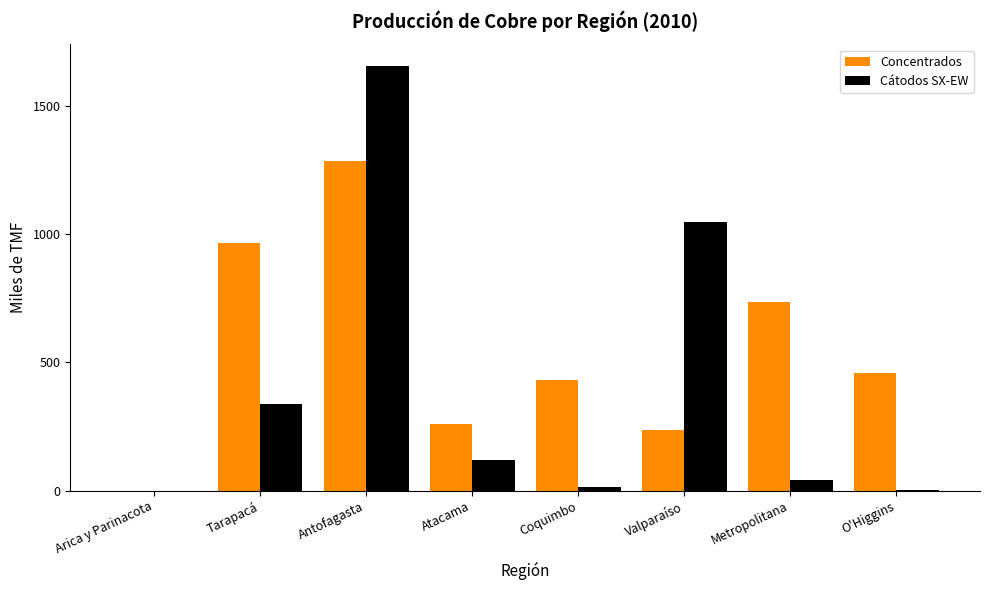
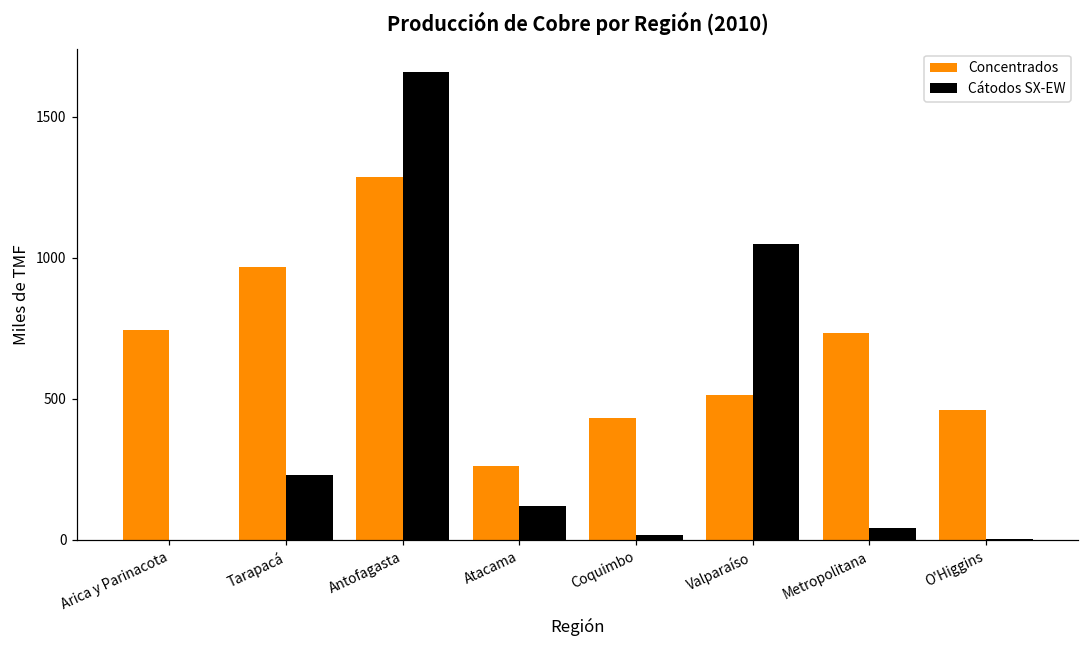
Concentrados, Arica y Parinacota: 0 -> 740
Cátodos SX-EW, Tarapacá: 340 -> 230
Concentrados, Valparaíso: 240 -> 510
